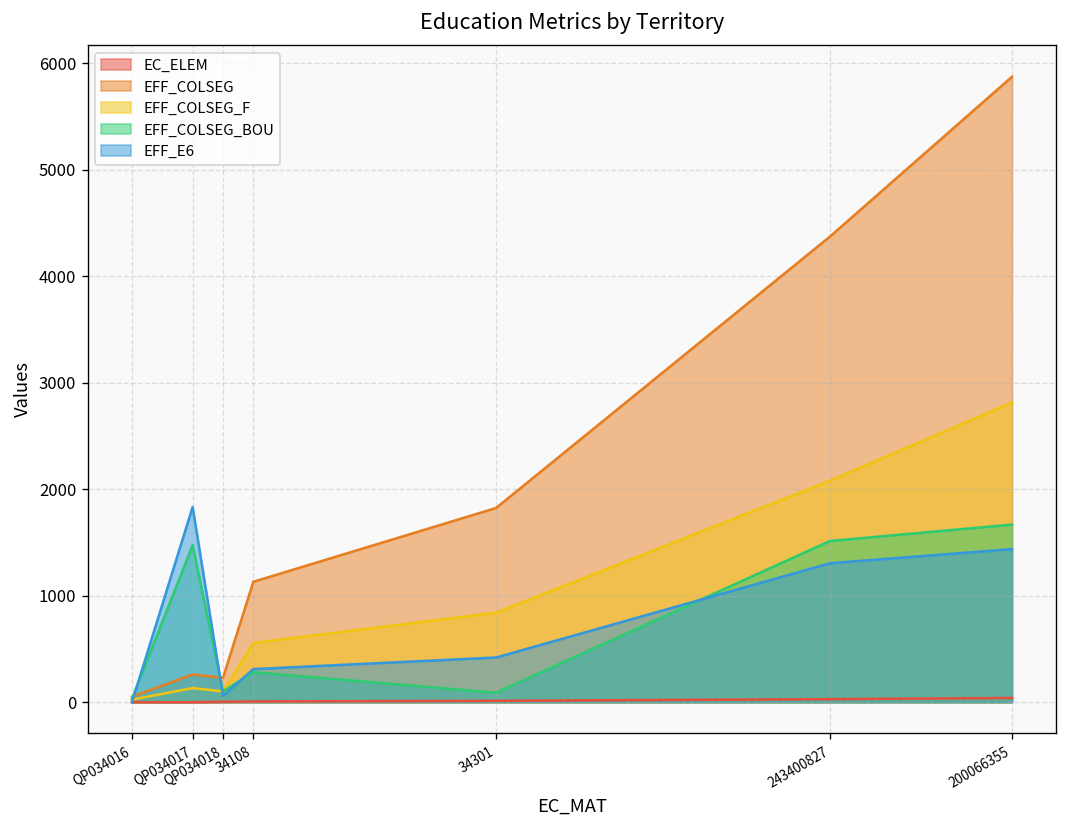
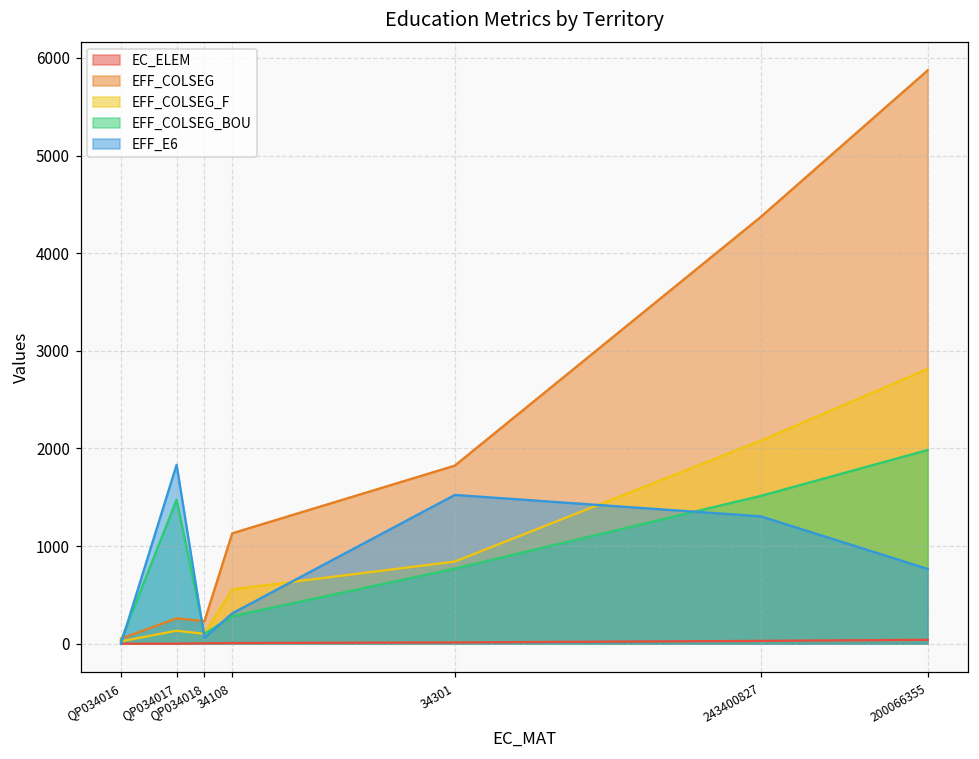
EFF_COLSEG_BOU, 34301: 100 -> 800
EFF_E6, 34301: 400 -> 1500
EFF_COLSEG_BOU, 200066355: 1700 -> 2000
EFF_E6, 200066355: 1400 -> 800
